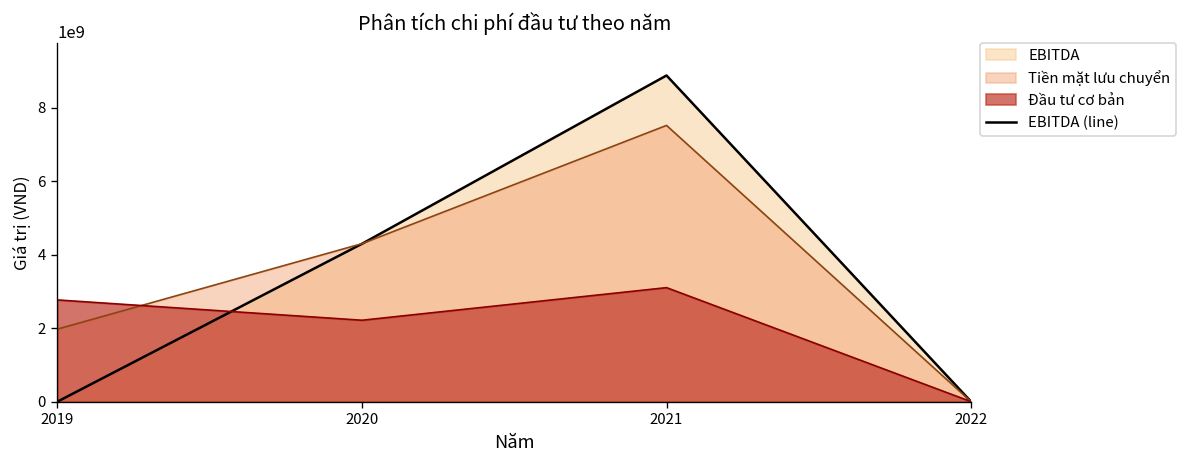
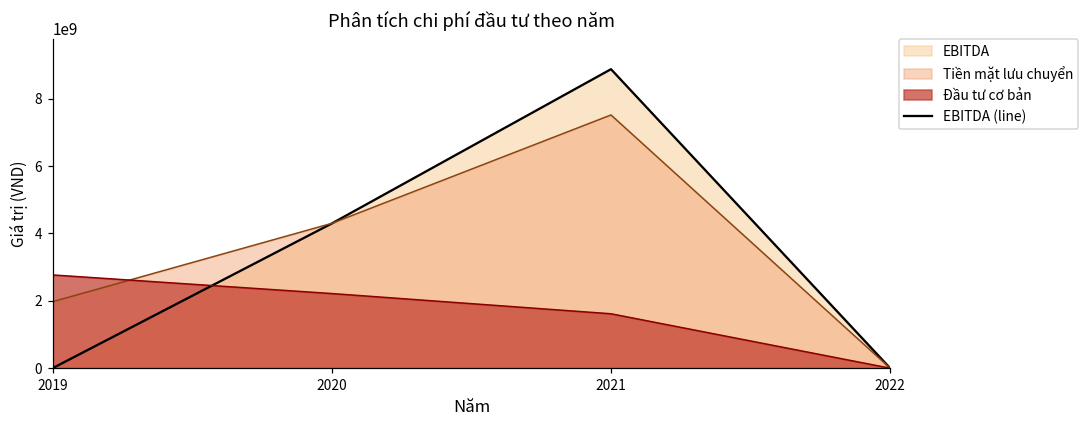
Đầu tư cơ bản, 2021: 3100000000 -> 1600000000
